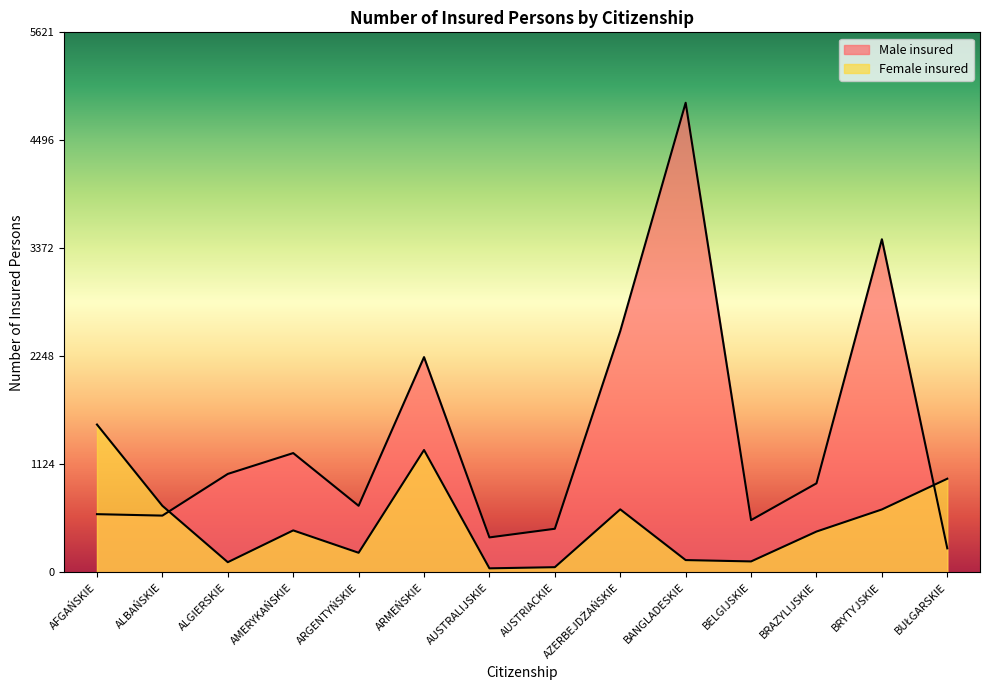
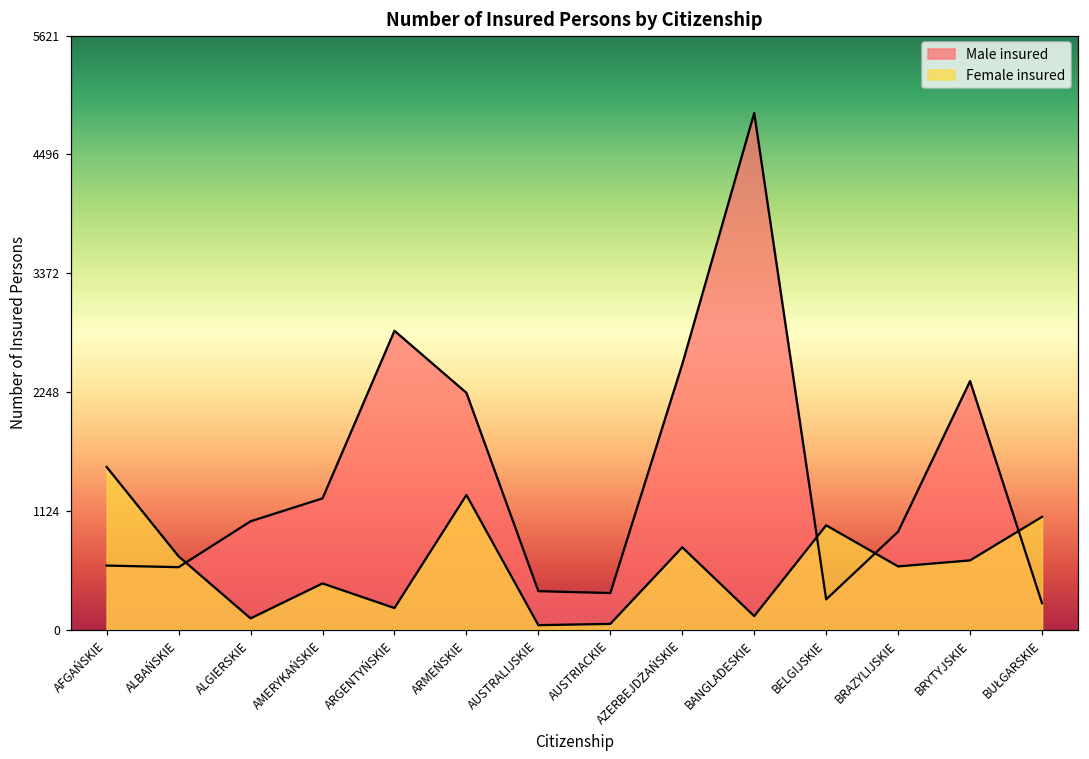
Male insured, ARGENTYŃSKIE: 700 -> 2800
Male insured, AUSTRIACKIE: 500 -> 300
Female insured, AZERBEJDŻAŃSKIE: 700 -> 800
Male insured, BELGIJSKIE: 500 -> 300
Female insured, BELGIJSKIE: 100 -> 1000
Female insured, BRAZYLIJSKIE: 400 -> 600
Male insured, BRYTYJSKIE: 3500 -> 2400
Female insured, BUŁGARSKIE: 1000 -> 1100
